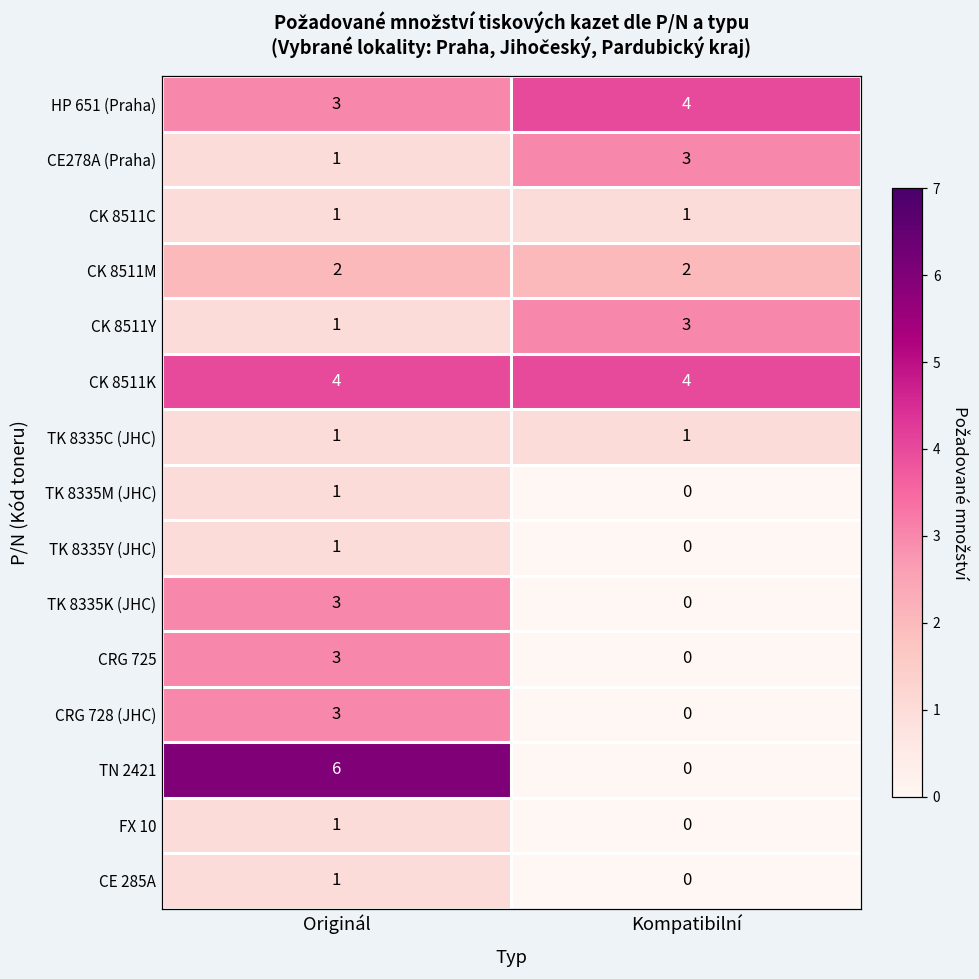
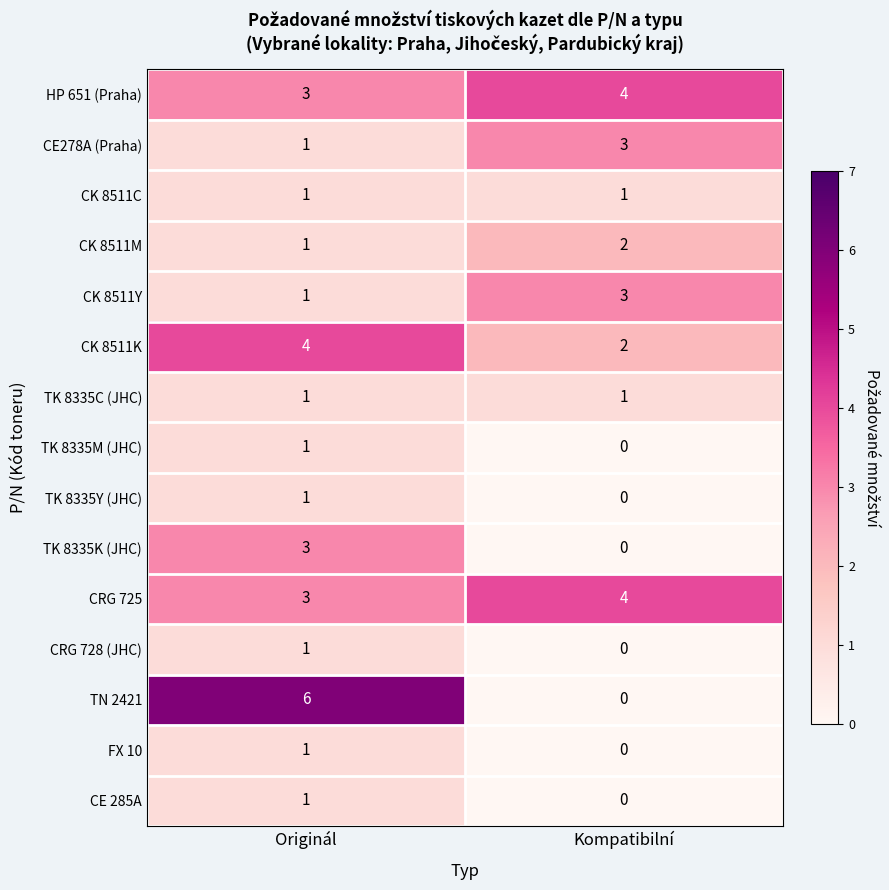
CK 8511M, Originál: 2 -> 1
CK 8511K, Kompatibilní: 4 -> 2
CRG 725, Kompatibilní: 0 -> 4
CRG 728 (JHC), Originál: 3 -> 1
